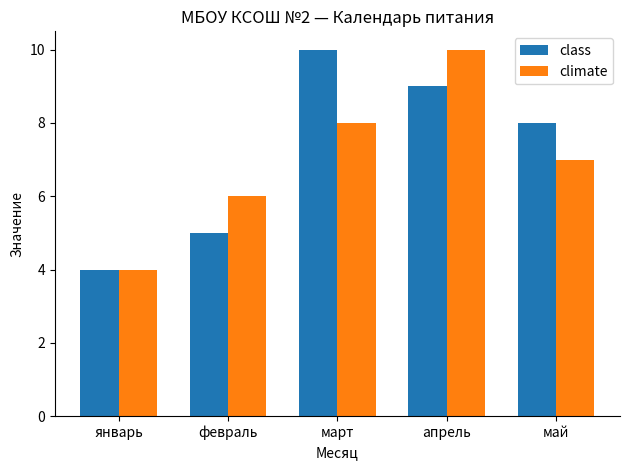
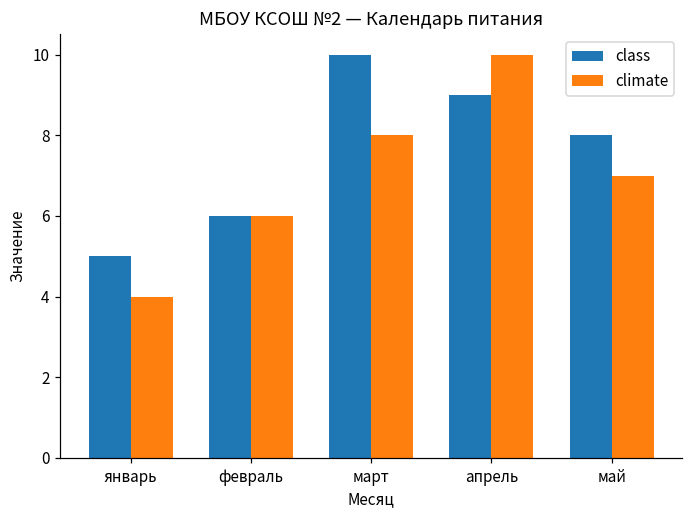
class, январь: 4 -> 5
class, февраль: 5 -> 6
